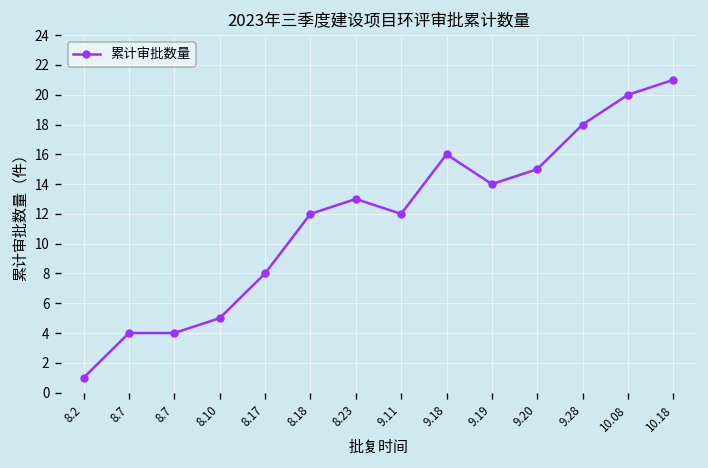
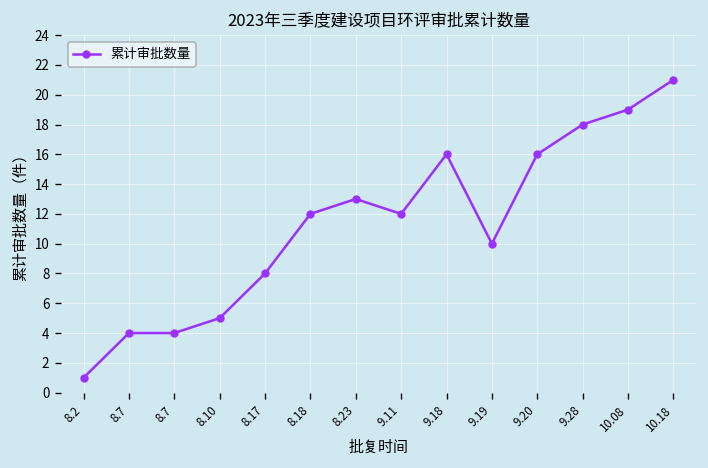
9.19: 14 -> 10
9.20: 15 -> 16
10.08: 20 -> 19
